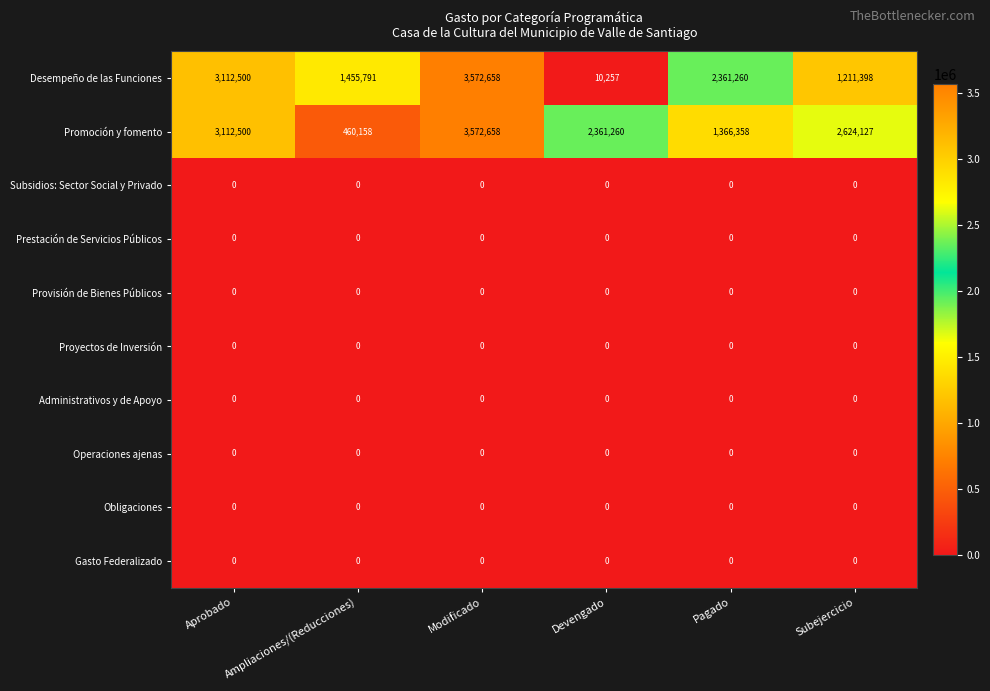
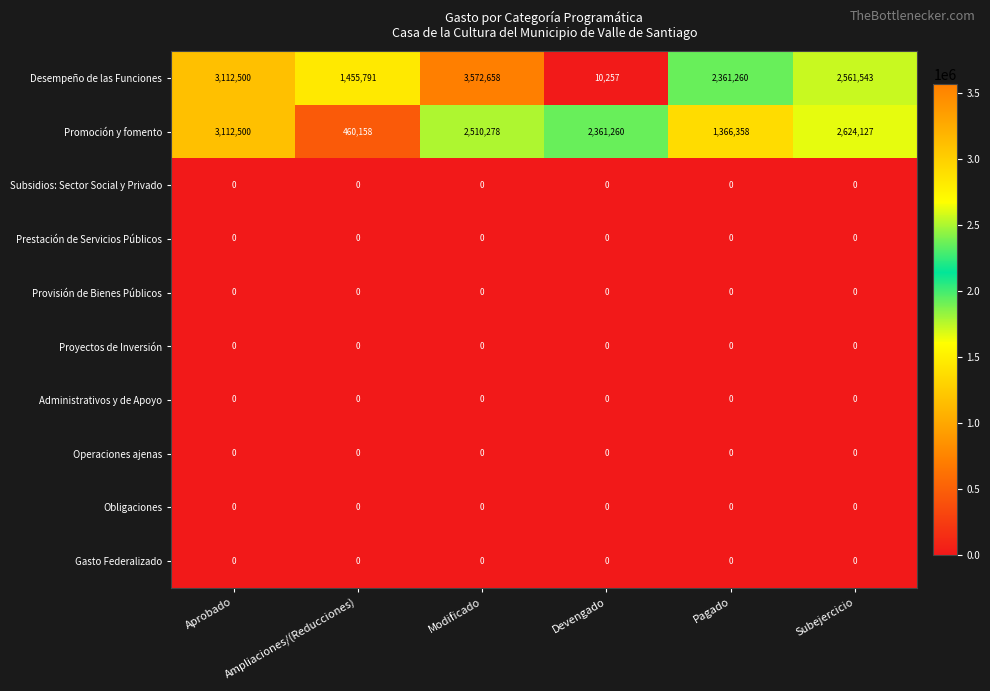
Desempeño de las Funciones, Subejercicio: 1,211,398 -> 2,561,543
Promoción y fomento, Modificado: 3,572,658 -> 2,510,278
